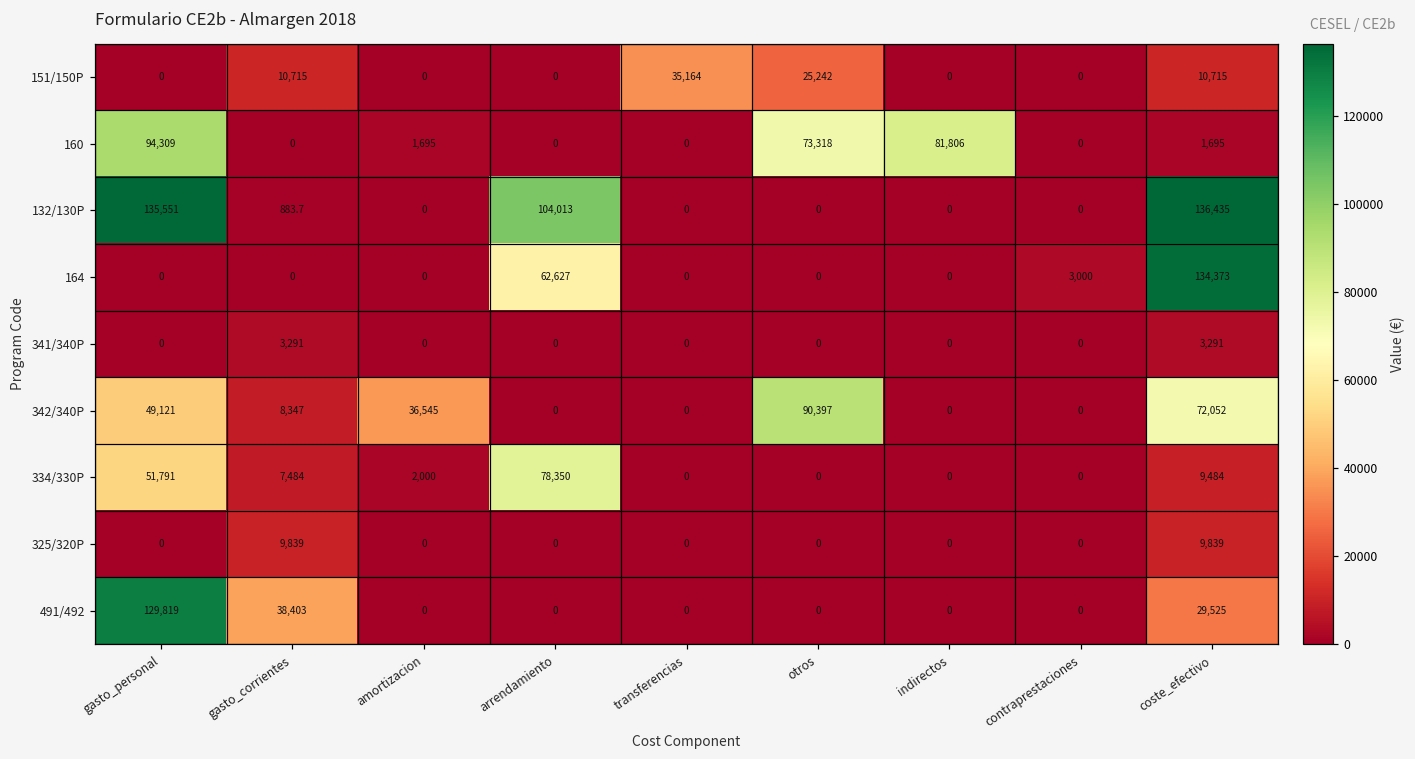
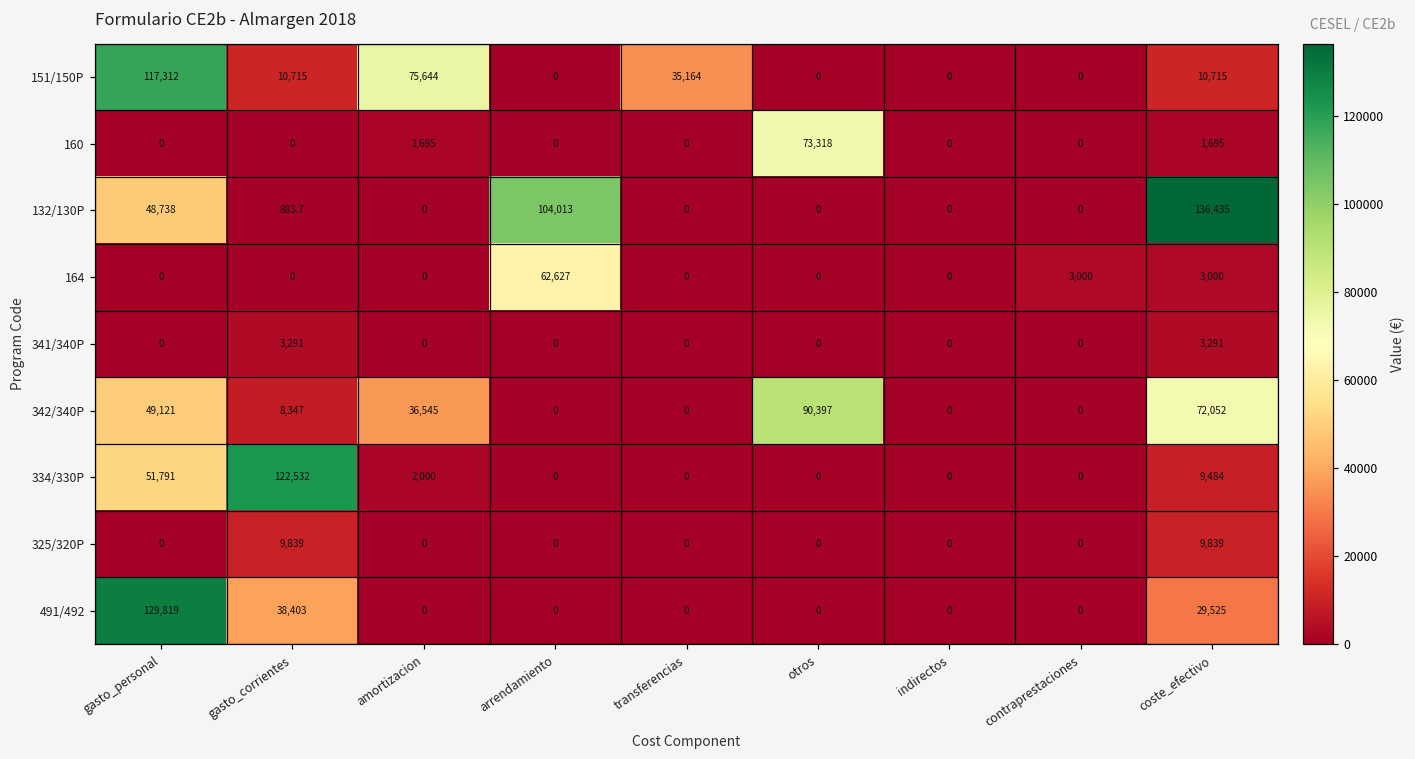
151/150P, gasto_personal: 0 -> 117,312
151/150P, amortizacion: 0 -> 75,644
151/150P, otros: 25,242 -> 0
160, gasto_personal: 94,309 -> 0
160, indirectos: 81,806 -> 0
132/130P, gasto_personal: 135,551 -> 48,738
164, coste_efectivo: 134,373 -> 3,000
334/330P, gasto_corrientes: 7,484 -> 122,532
334/330P, arrendamiento: 78,350 -> 0
